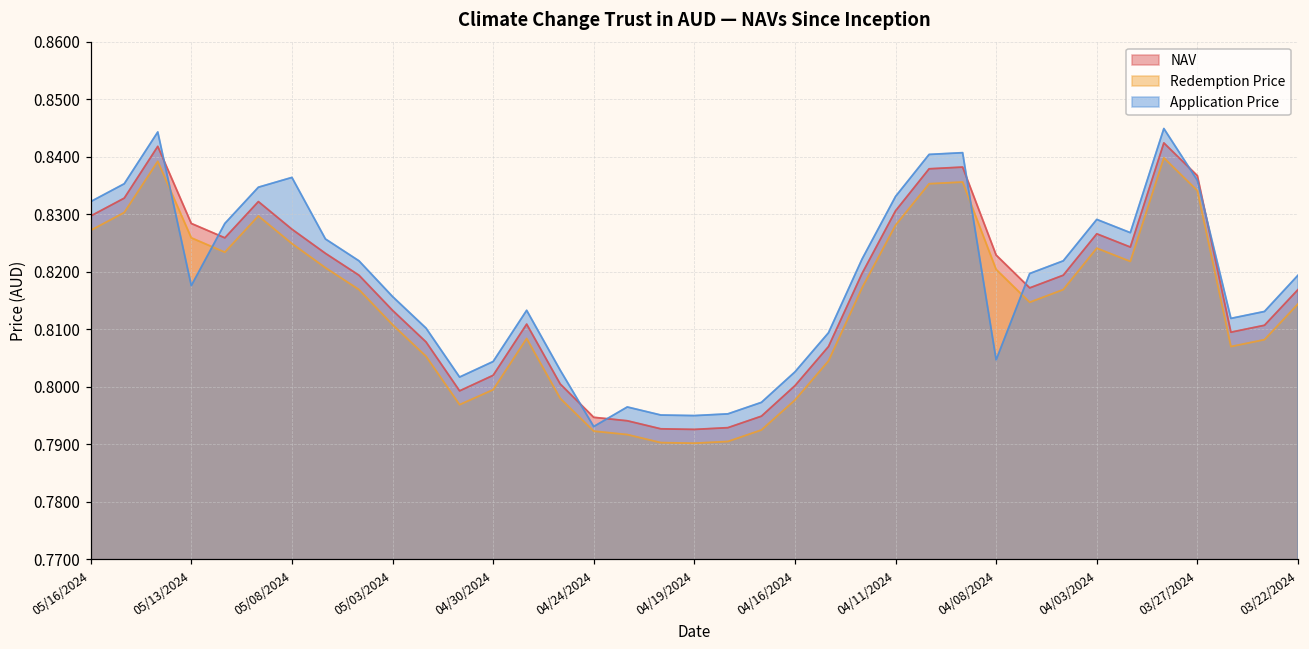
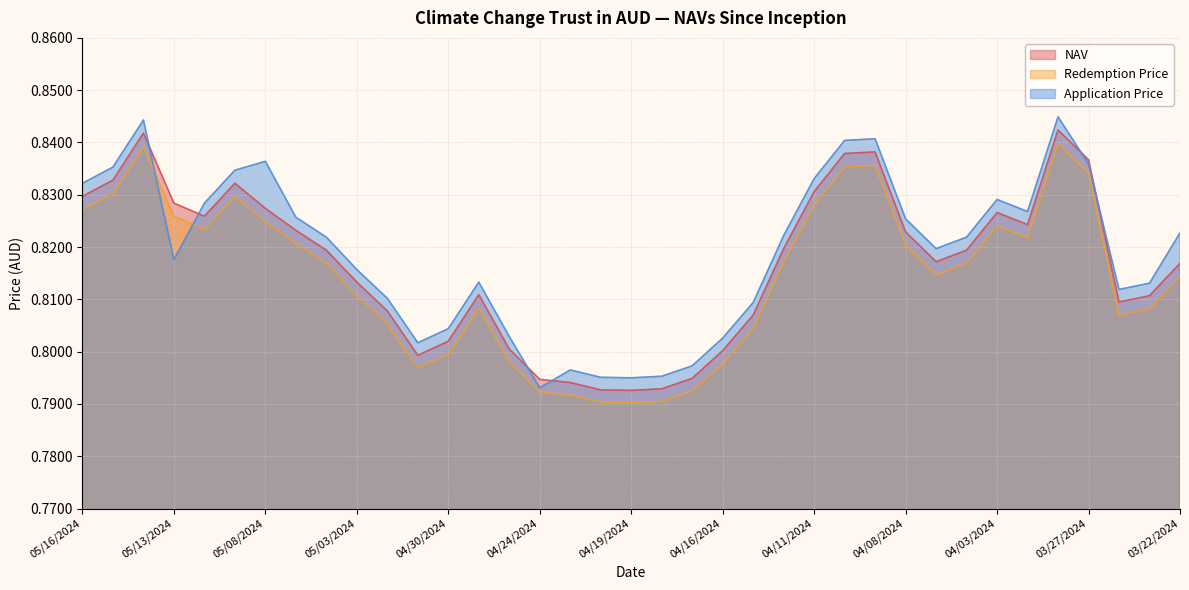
Application Price, 04/08/2024: 0.805 -> 0.825
Application Price, 03/22/2024: 0.819 -> 0.823
